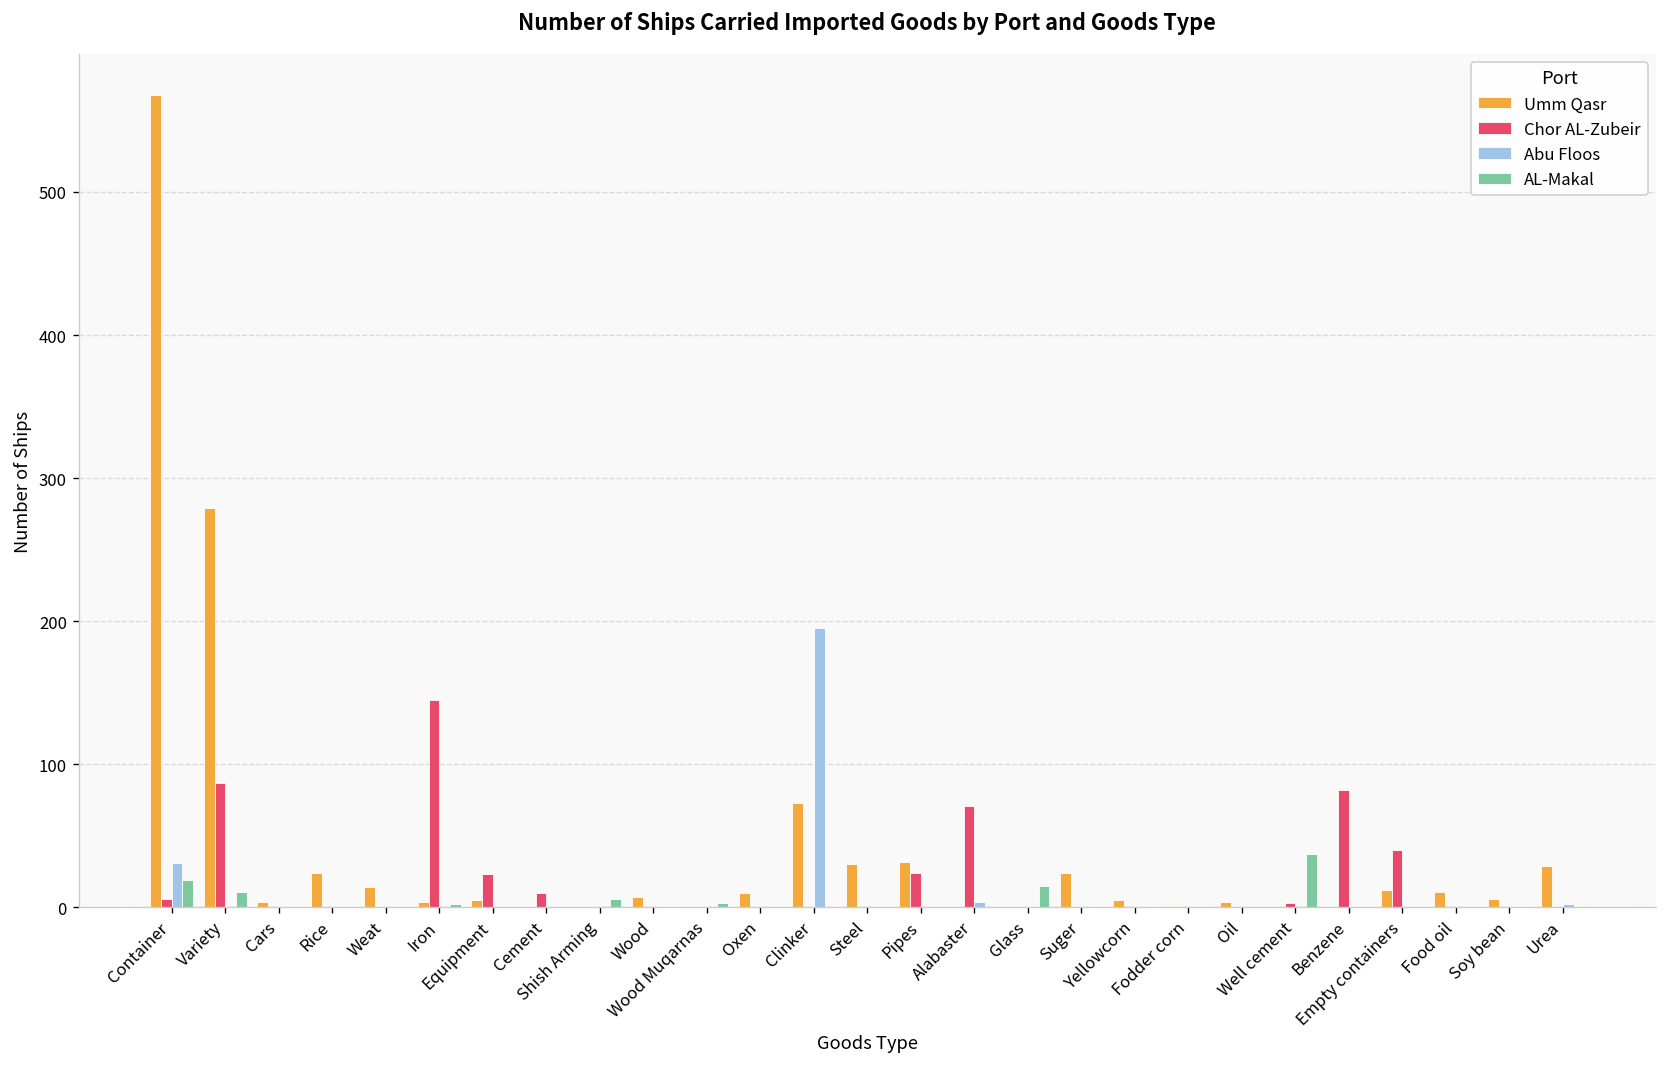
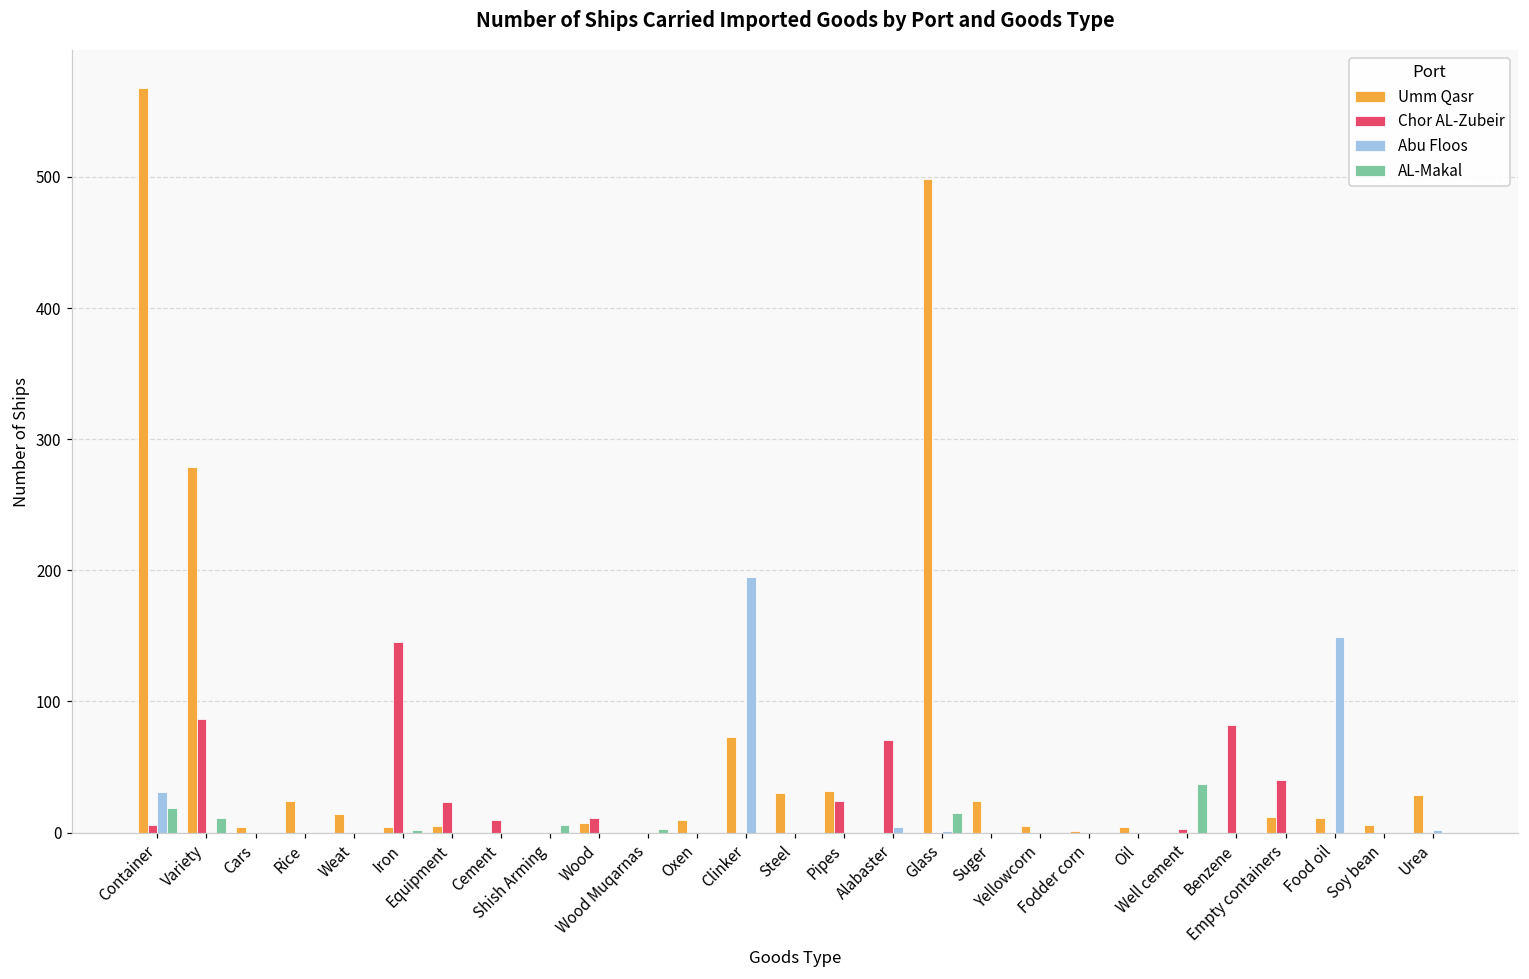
Chor AL-Zubeir, Wood: 0 -> 11
Umm Qasr, Glass: 0 -> 498
Abu Floos, Food oil: 0 -> 149
